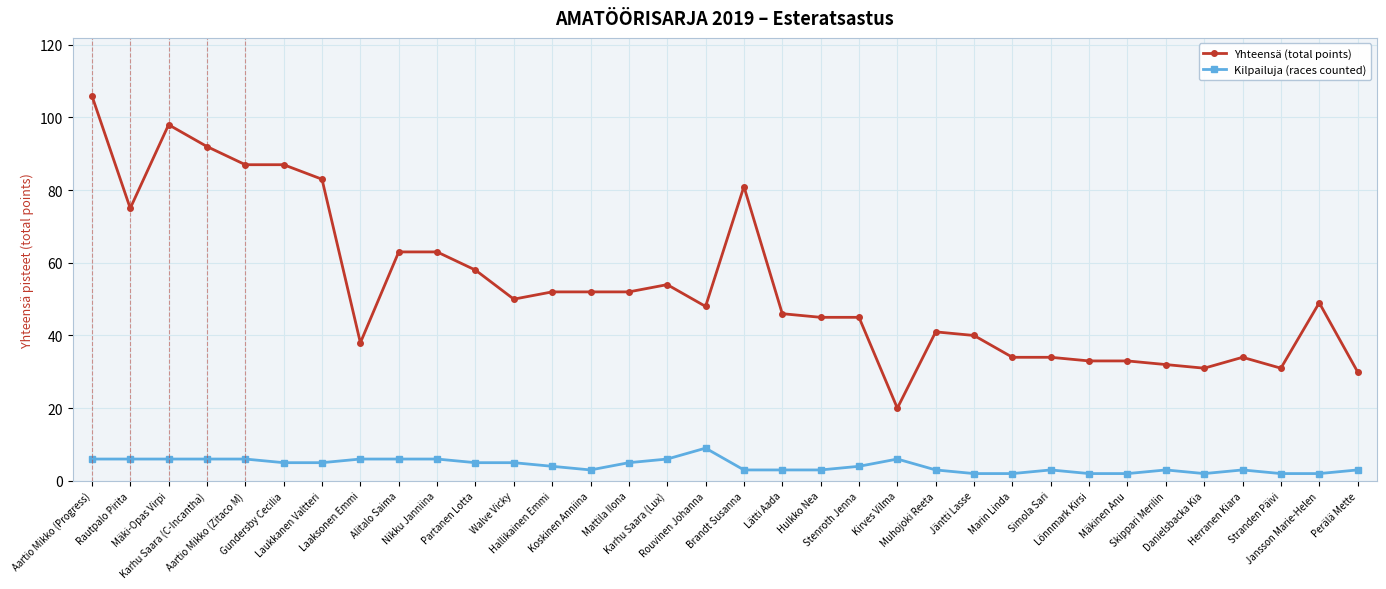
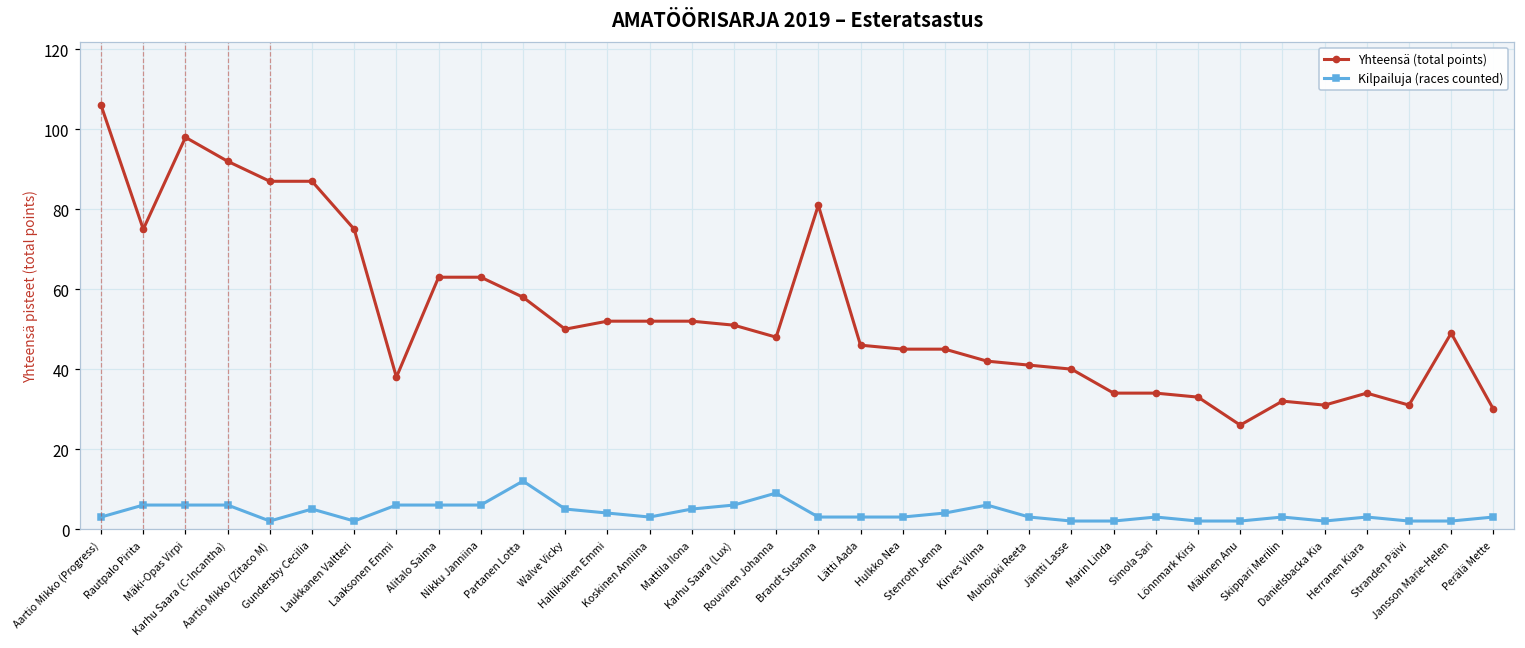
Kilpailuja (races counted), Aartio Mikko (Progress): 6 -> 3
Kilpailuja (races counted), Aartio Mikko (Zitaco M): 6 -> 2
Yhteensä (total points), Laukkanen Valtteri: 83 -> 75
Kilpailuja (races counted), Laukkanen Valtteri: 5 -> 2
Kilpailuja (races counted), Partanen Lotta: 5 -> 12
Yhteensä (total points), Karhu Saara (Lux): 54 -> 51
Yhteensä (total points), Kirves Vilma: 20 -> 42
Yhteensä (total points), Mäkinen Anu: 33 -> 26
